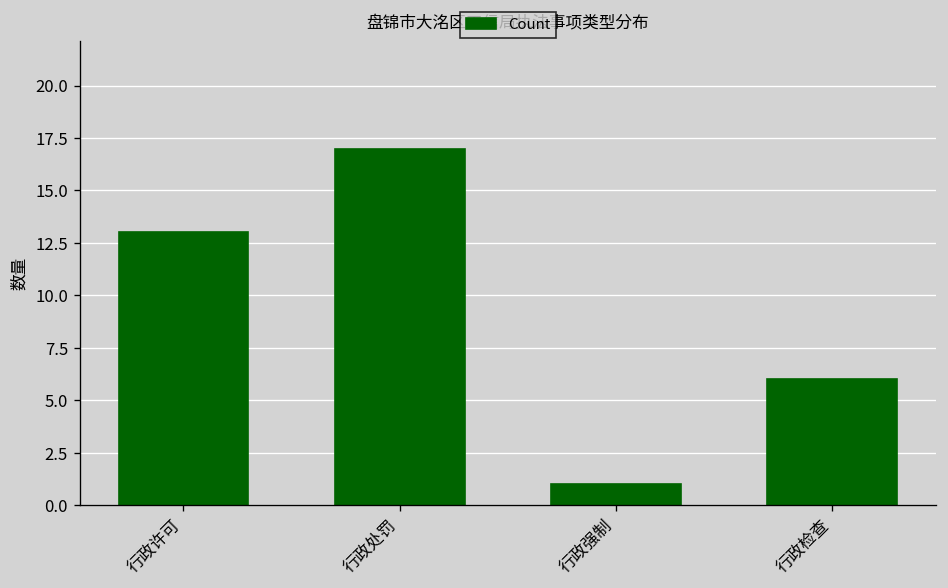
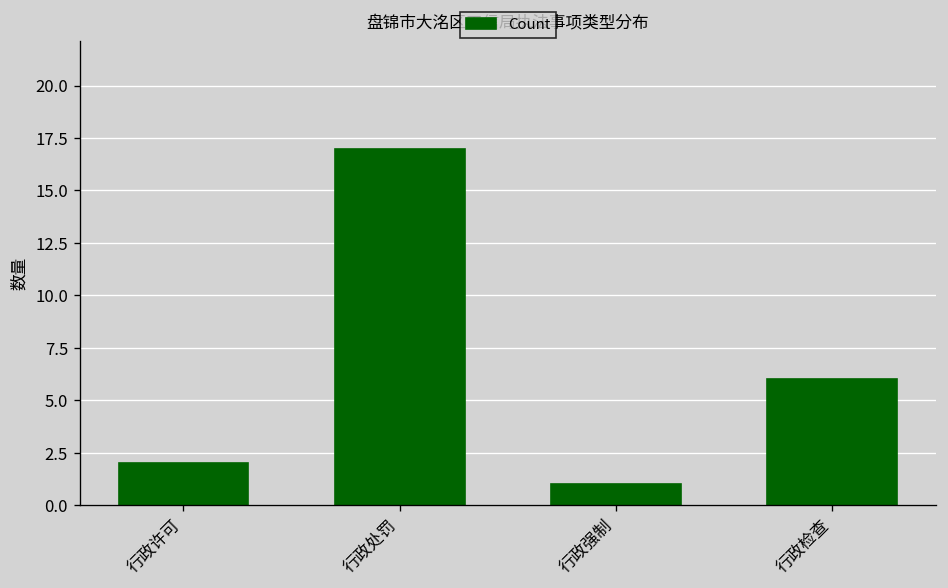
行政许可: 13 -> 2
